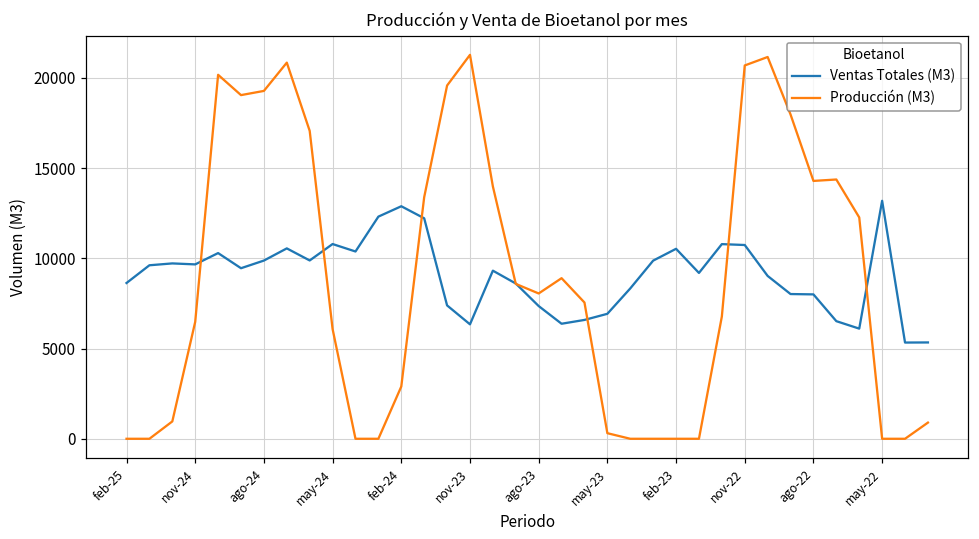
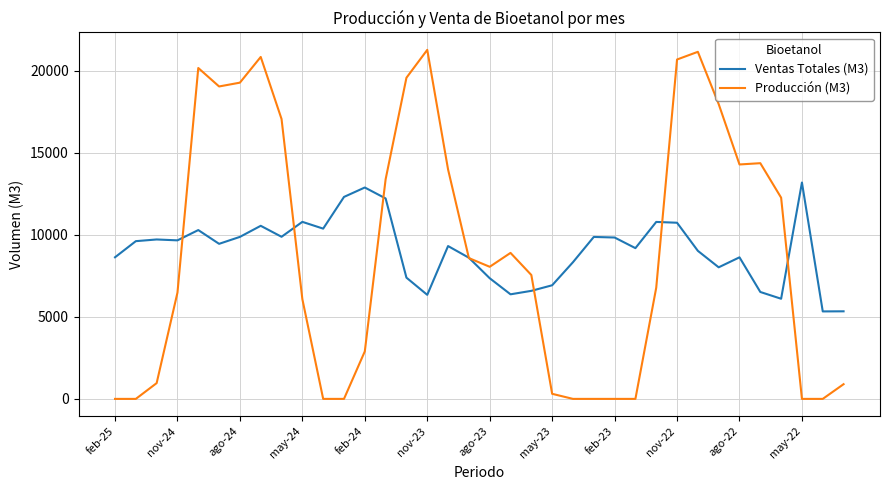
Ventas Totales (M3), feb-23: 10500 -> 9800
Ventas Totales (M3), ago-22: 8000 -> 8600
